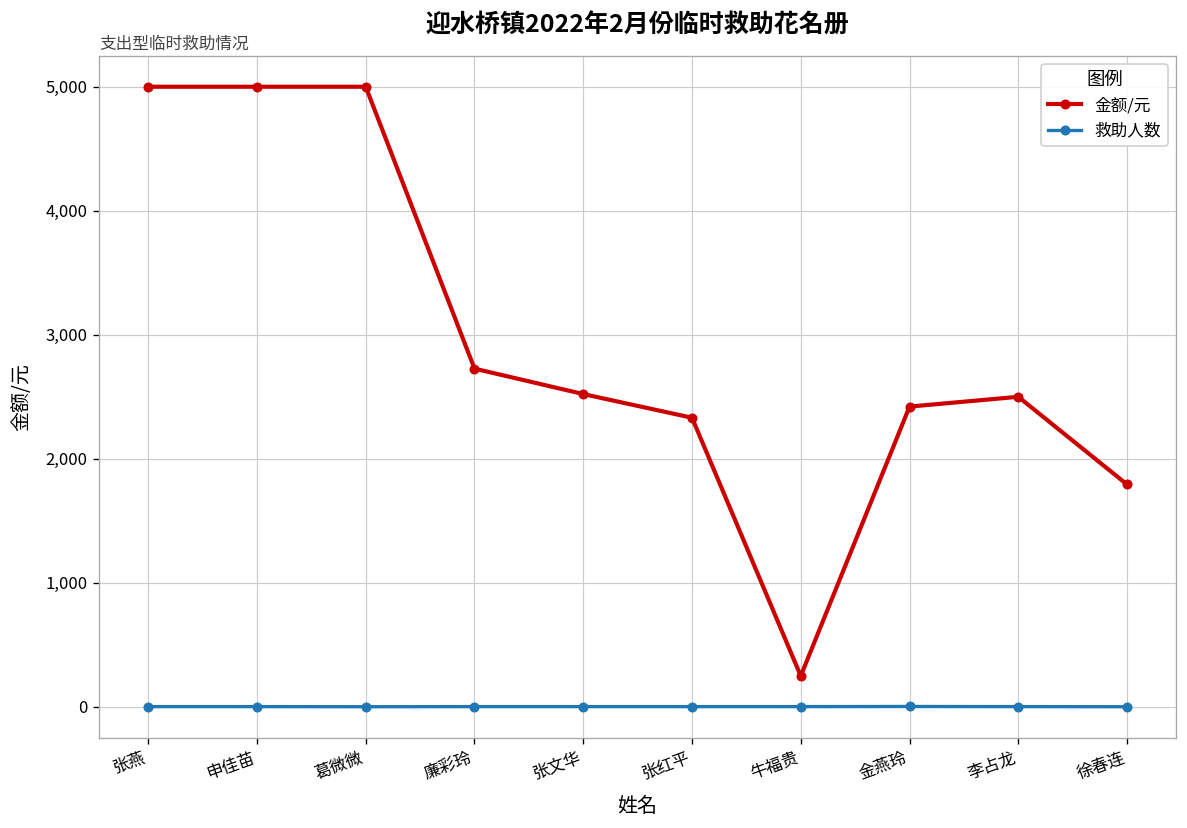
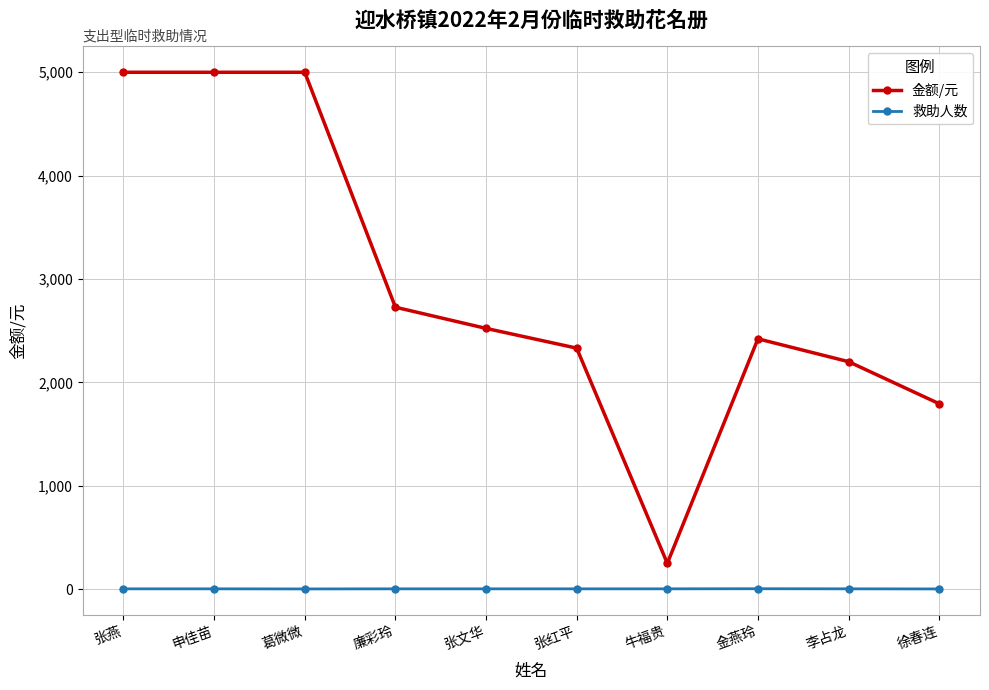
金额/元, 李占龙: 2,500 -> 2,200
